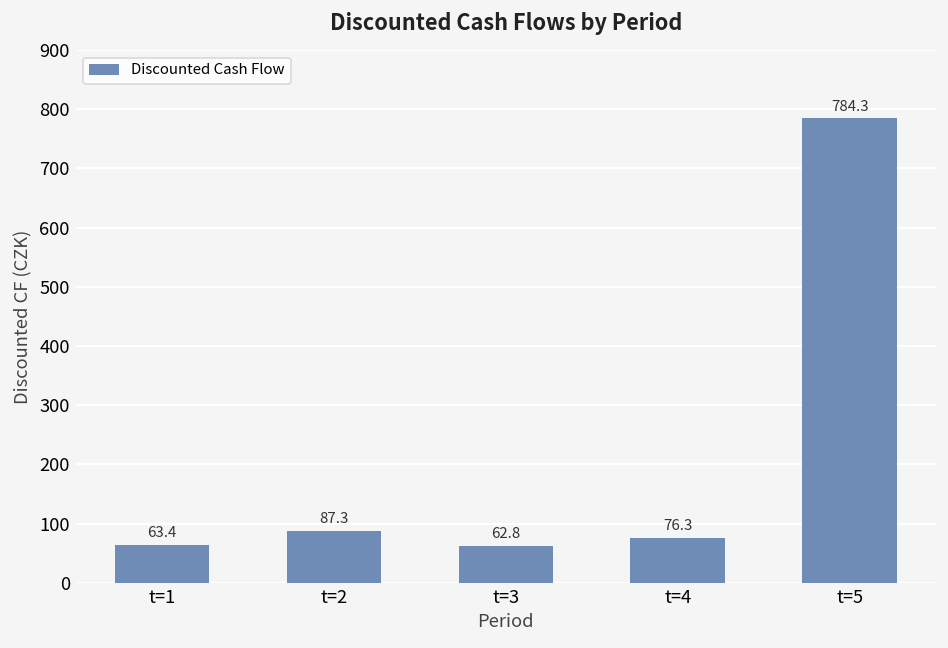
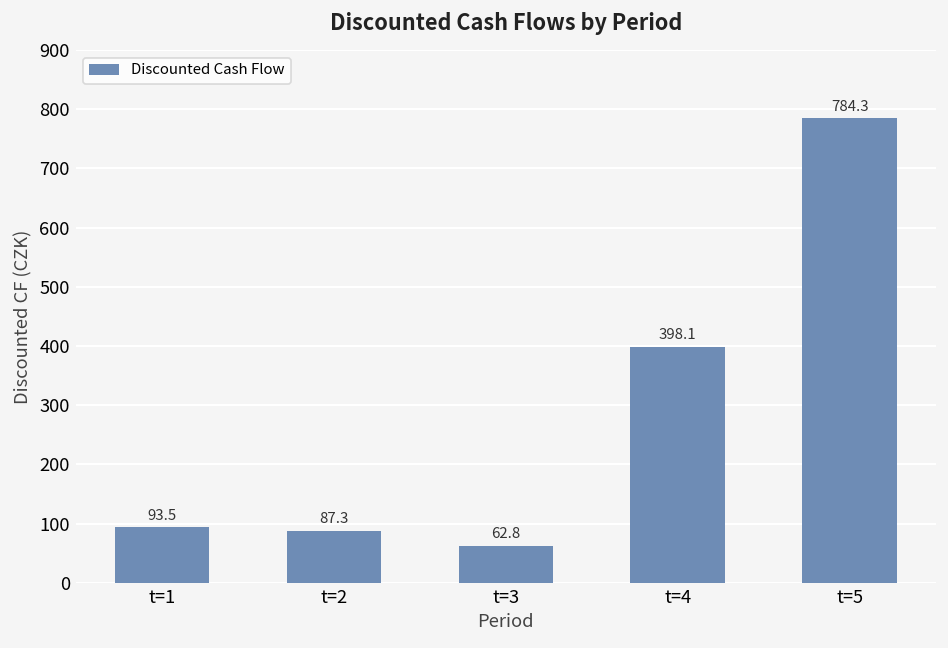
t=1: 63.4 -> 93.5
t=4: 76.3 -> 398.1
